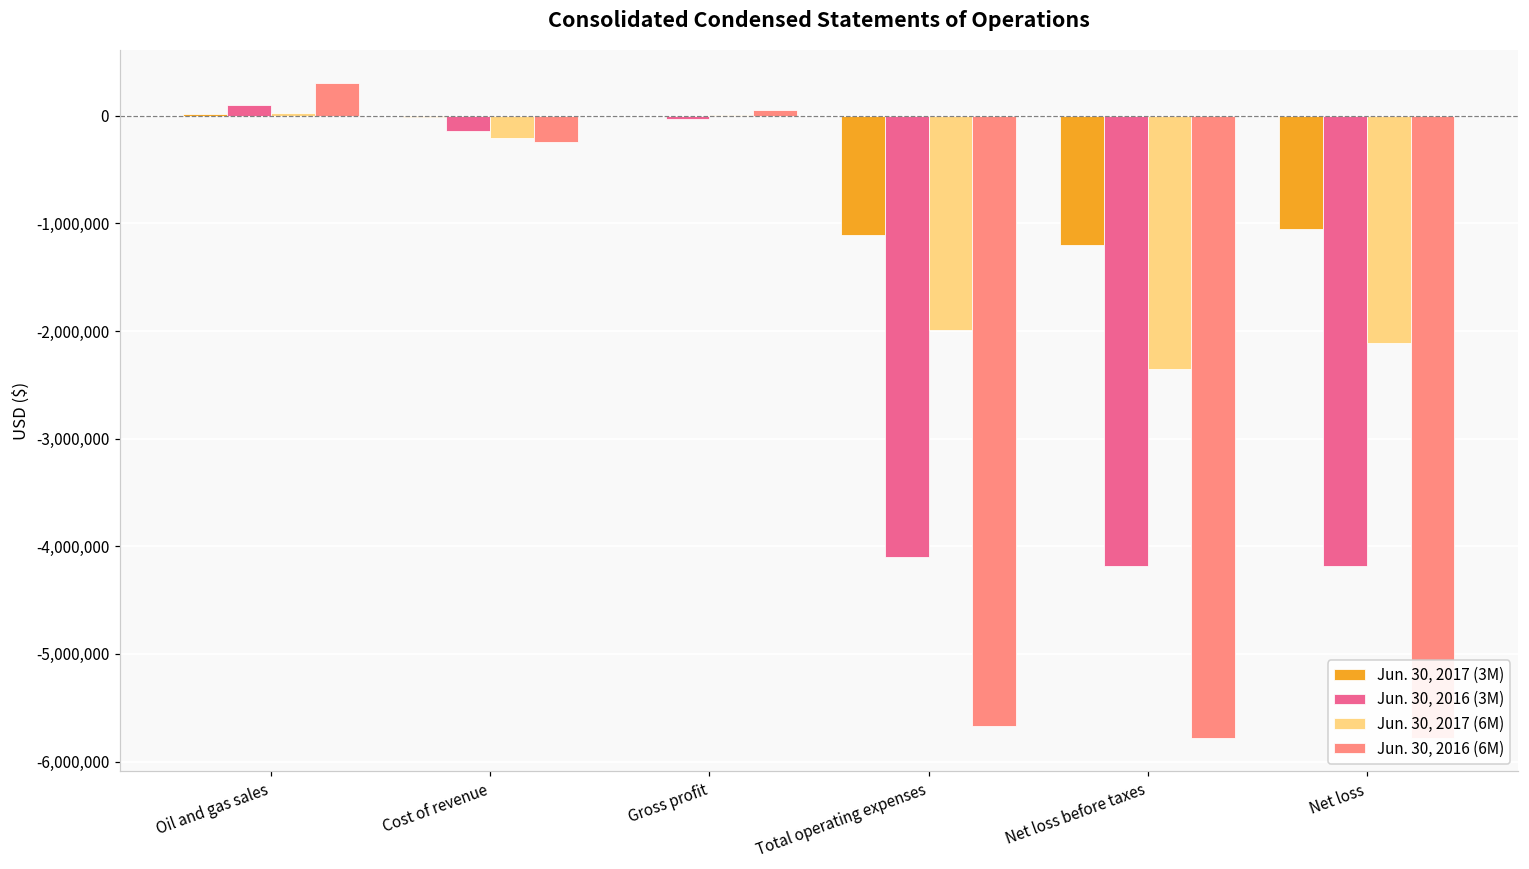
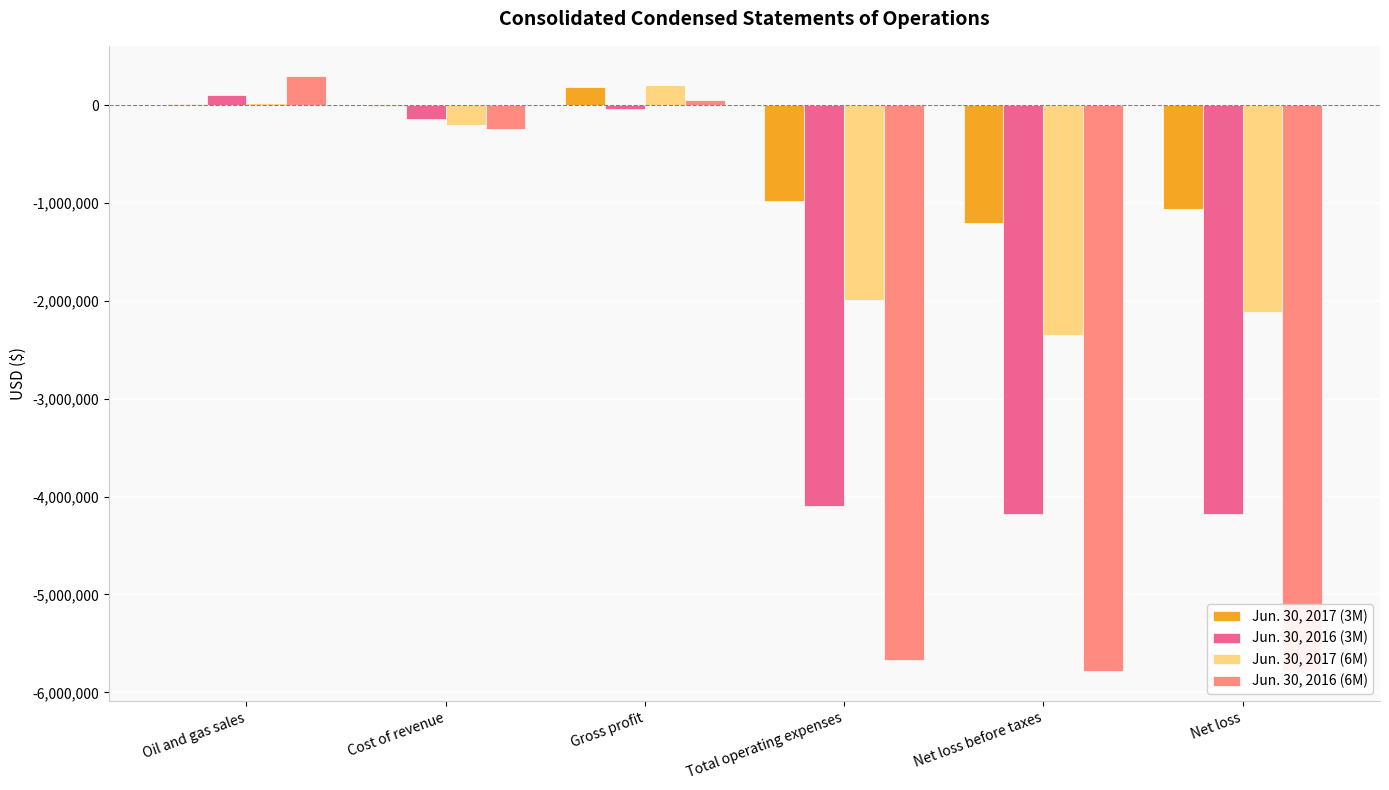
Jun. 30, 2017 (3M), Gross profit: 0 -> 200,000
Jun. 30, 2017 (6M), Gross profit: 0 -> 200,000
Jun. 30, 2017 (3M), Total operating expenses: -1,100,000 -> -1,000,000
